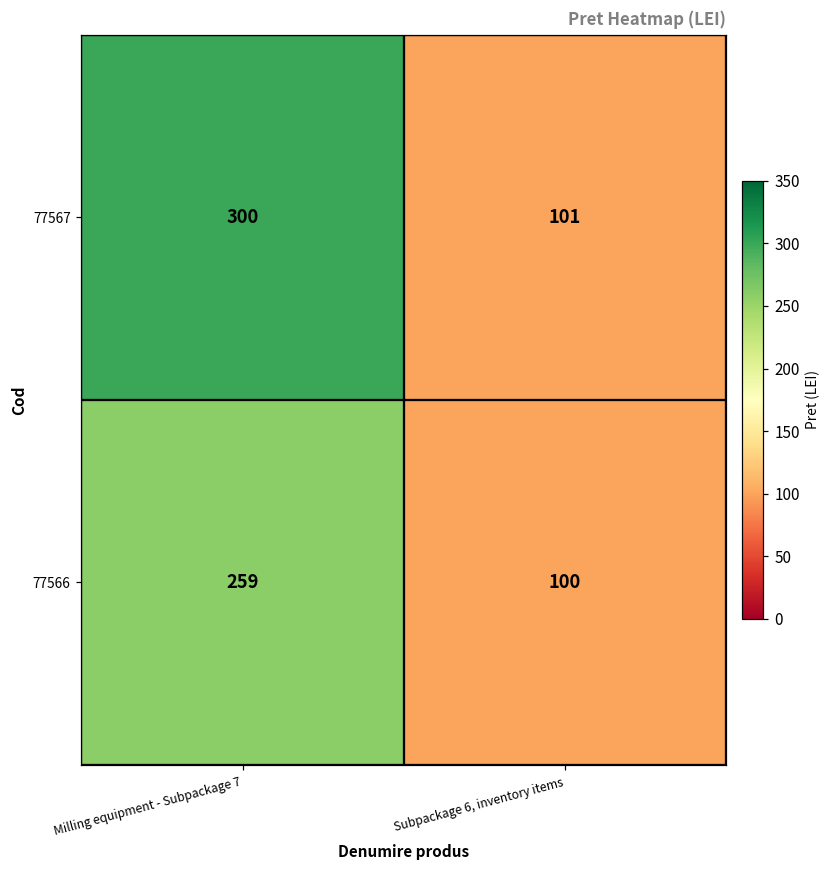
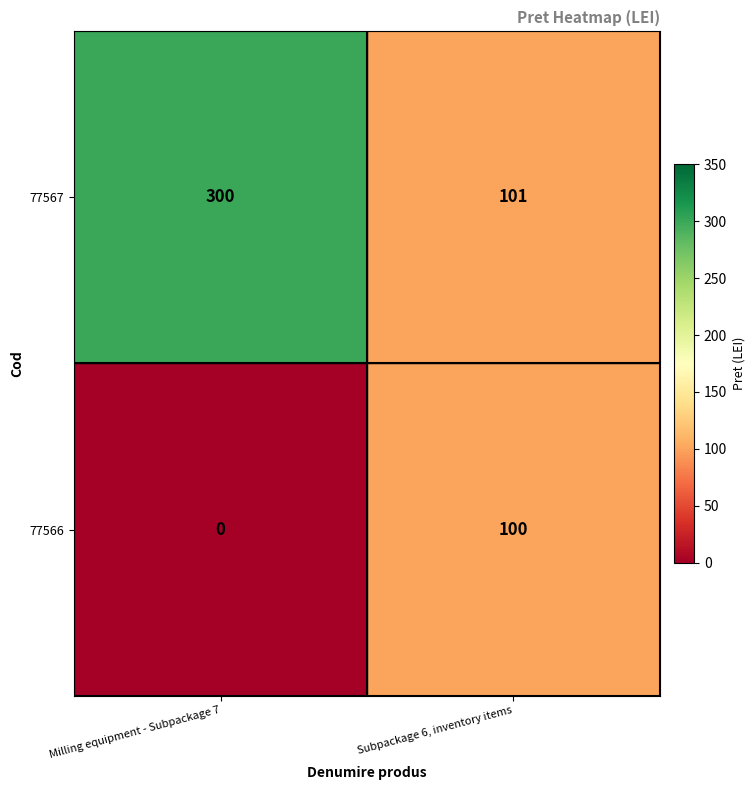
77566, Milling equipment - Subpackage 7: 259 -> 0
